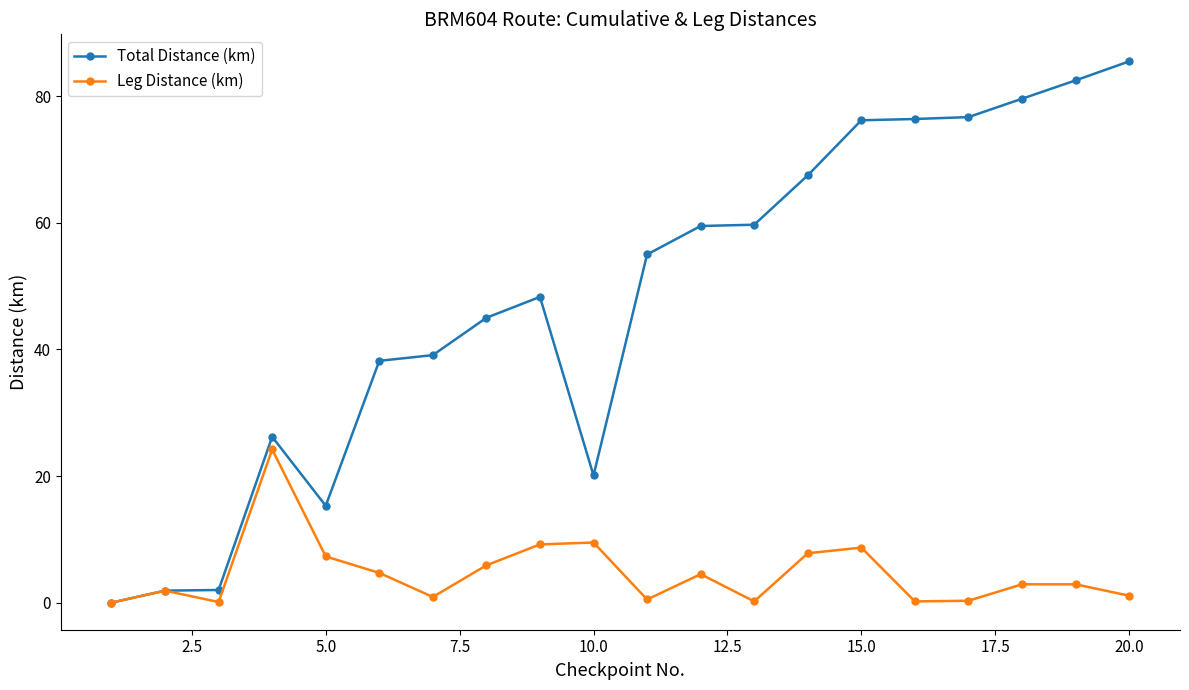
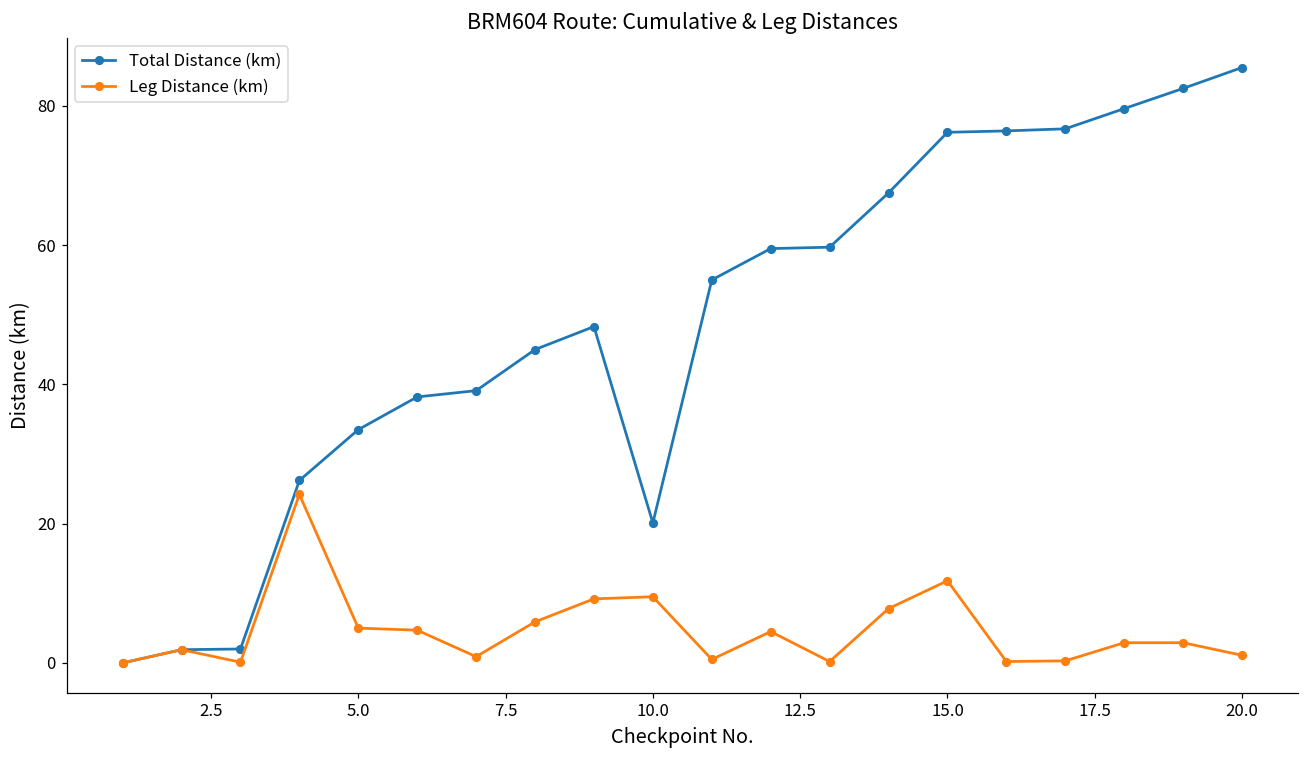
Total Distance (km), 5.0: 15 -> 34
Leg Distance (km), 5.0: 7 -> 5
Leg Distance (km), 15.0: 9 -> 12
